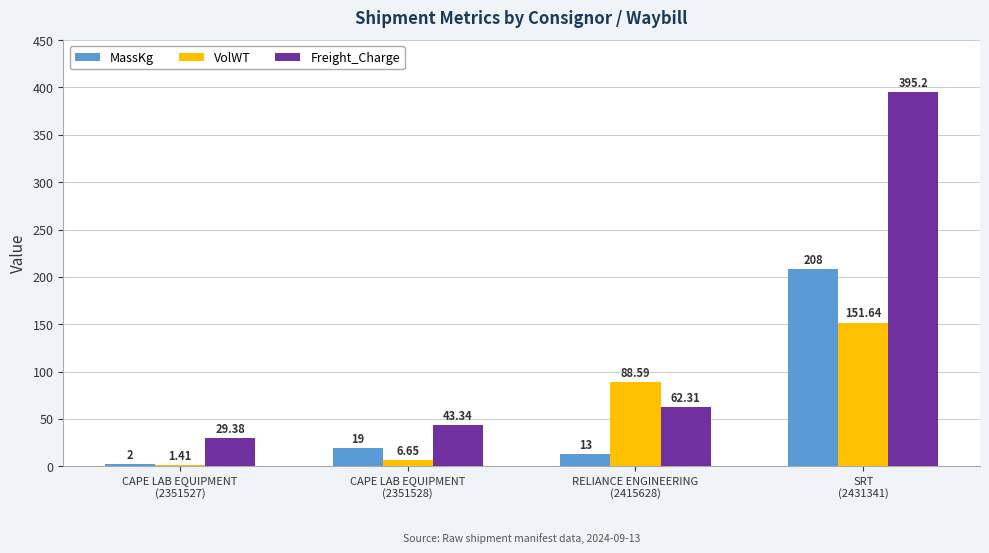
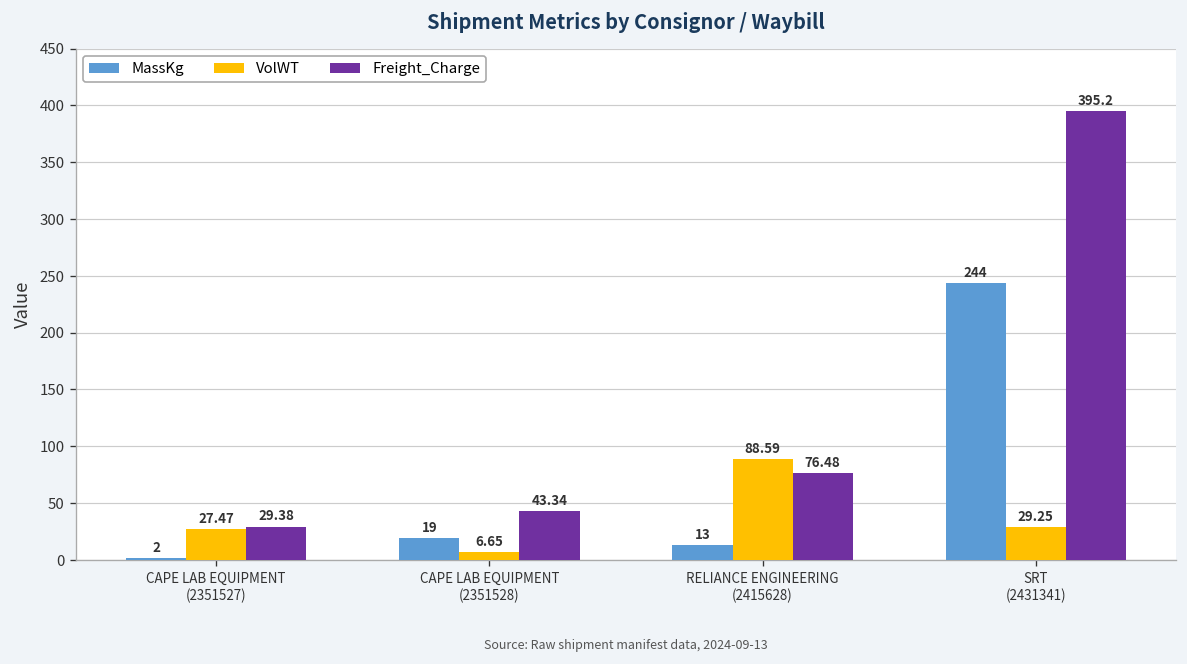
VolWT, CAPE LAB EQUIPMENT (2351527): 1.41 -> 27.47
Freight_Charge, RELIANCE ENGINEERING (2415628): 62.31 -> 76.48
MassKg, SRT (2431341): 208 -> 244
VolWT, SRT (2431341): 151.64 -> 29.25
